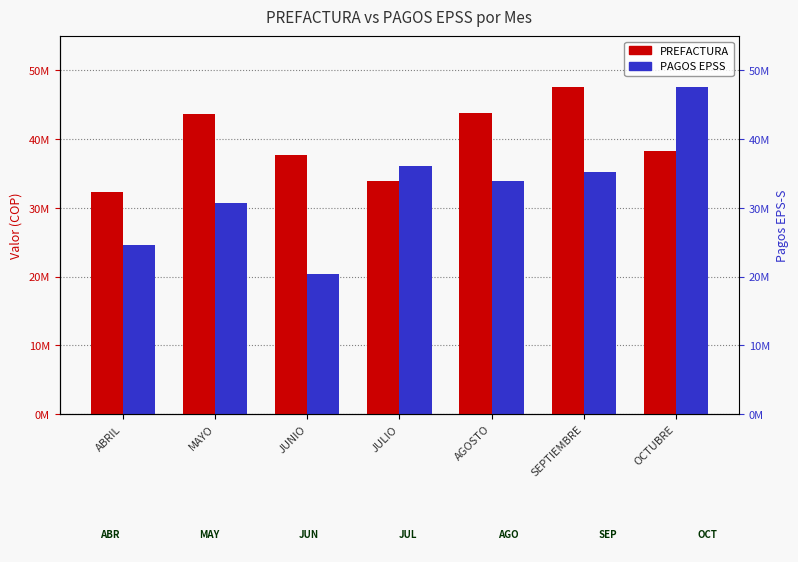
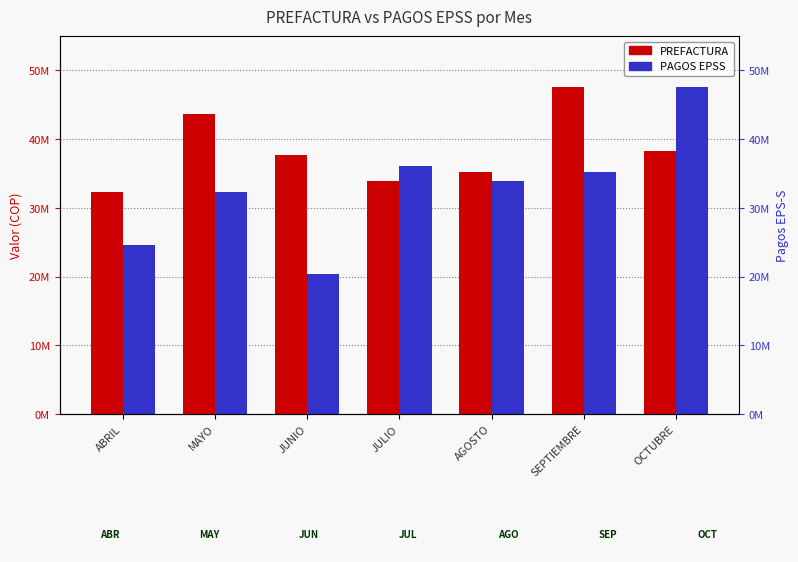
PAGOS EPSS, MAYO: 31000000 -> 32000000
PREFACTURA, AGOSTO: 44000000 -> 35000000
